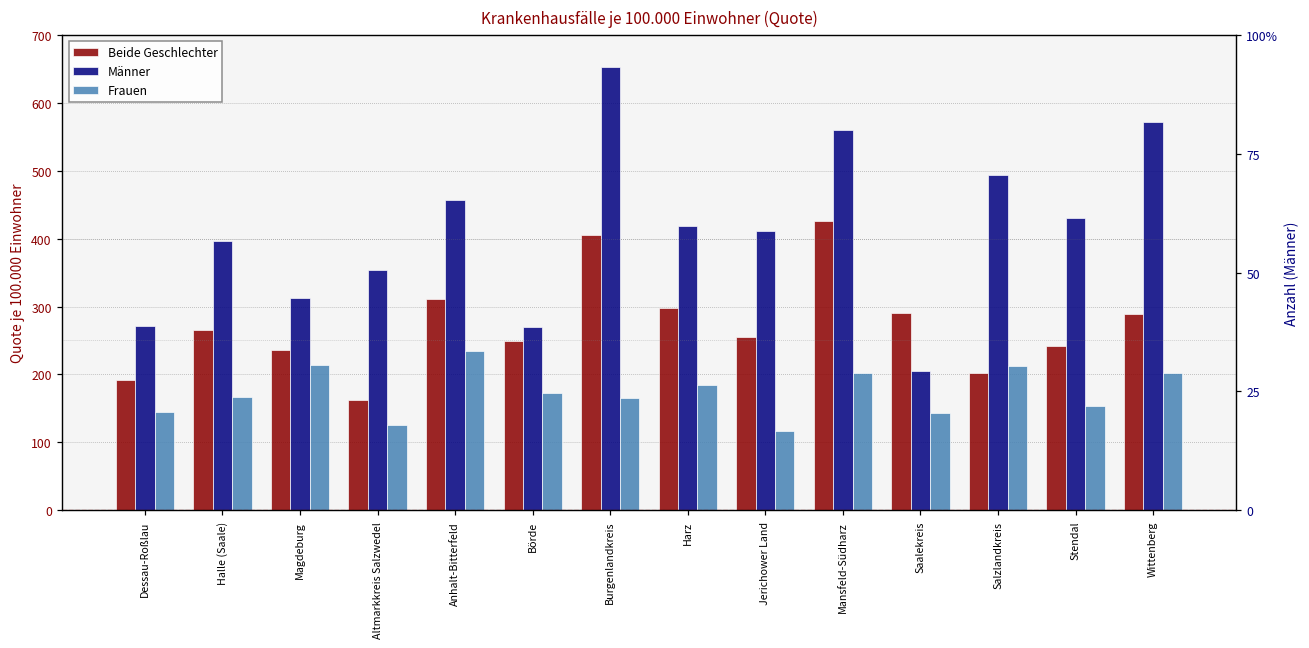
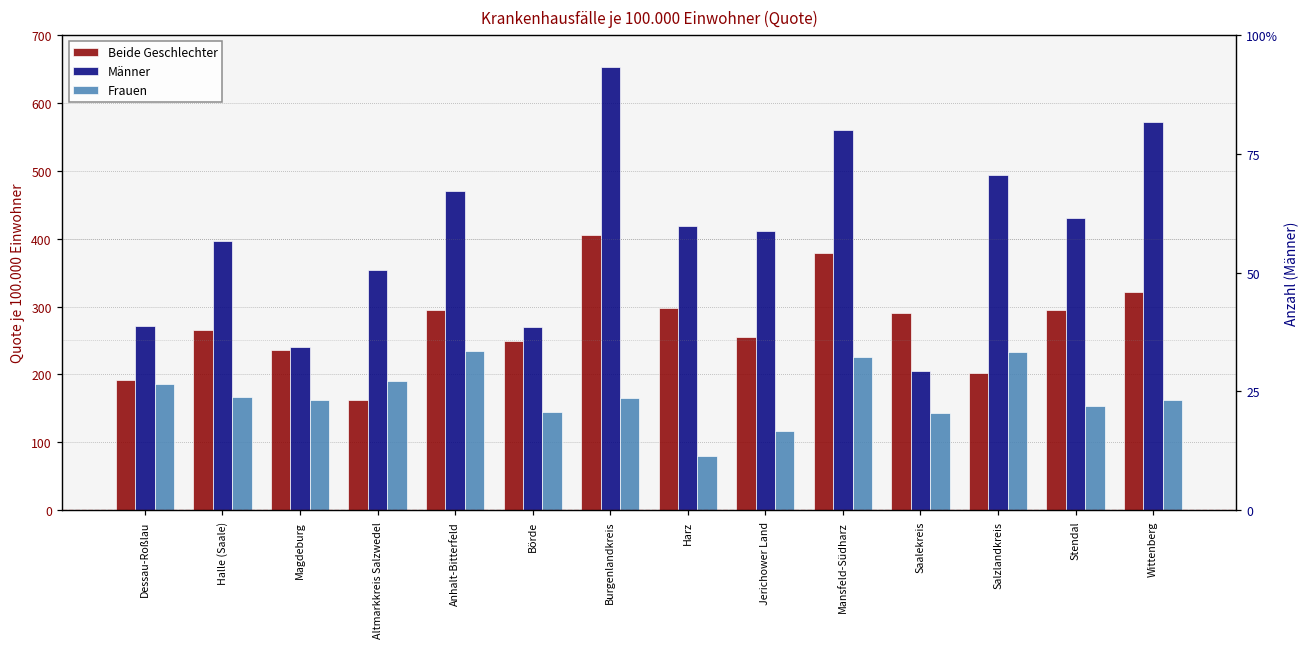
Frauen, Dessau-Roßlau: 140 -> 190
Männer, Magdeburg: 310 -> 240
Frauen, Magdeburg: 210 -> 160
Frauen, Altmarkkreis Salzwedel: 120 -> 190
Beide Geschlechter, Anhalt-Bitterfeld: 310 -> 300
Männer, Anhalt-Bitterfeld: 460 -> 470
Frauen, Börde: 170 -> 140
Frauen, Harz: 180 -> 80
Beide Geschlechter, Mansfeld-Südharz: 430 -> 380
Frauen, Mansfeld-Südharz: 200 -> 230
Frauen, Salzlandkreis: 210 -> 230
Beide Geschlechter, Stendal: 240 -> 290
Beide Geschlechter, Wittenberg: 290 -> 320
Frauen, Wittenberg: 200 -> 160
